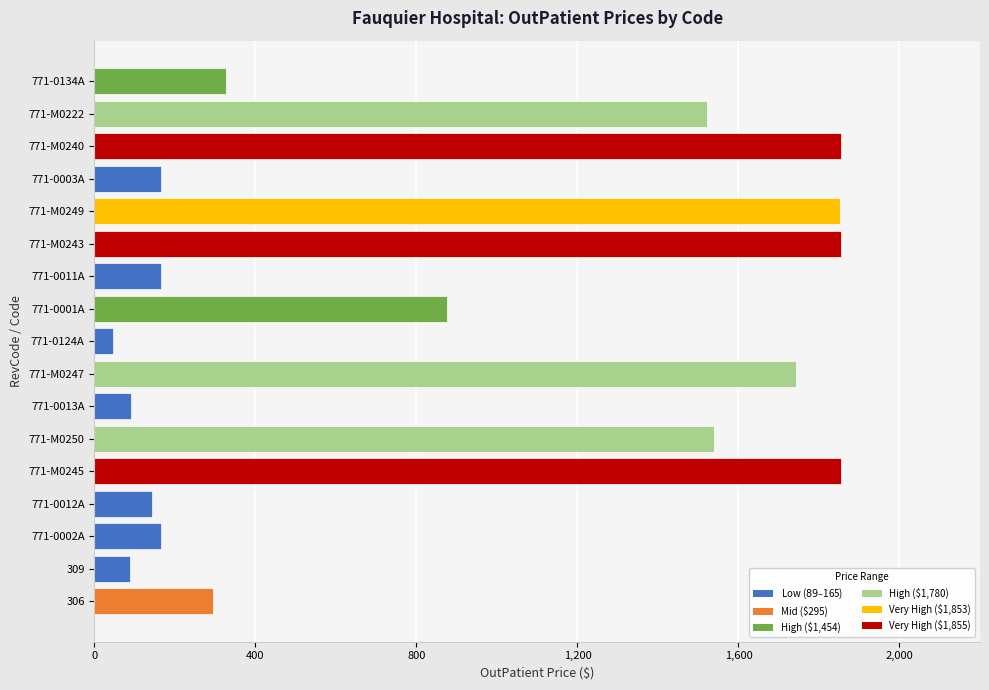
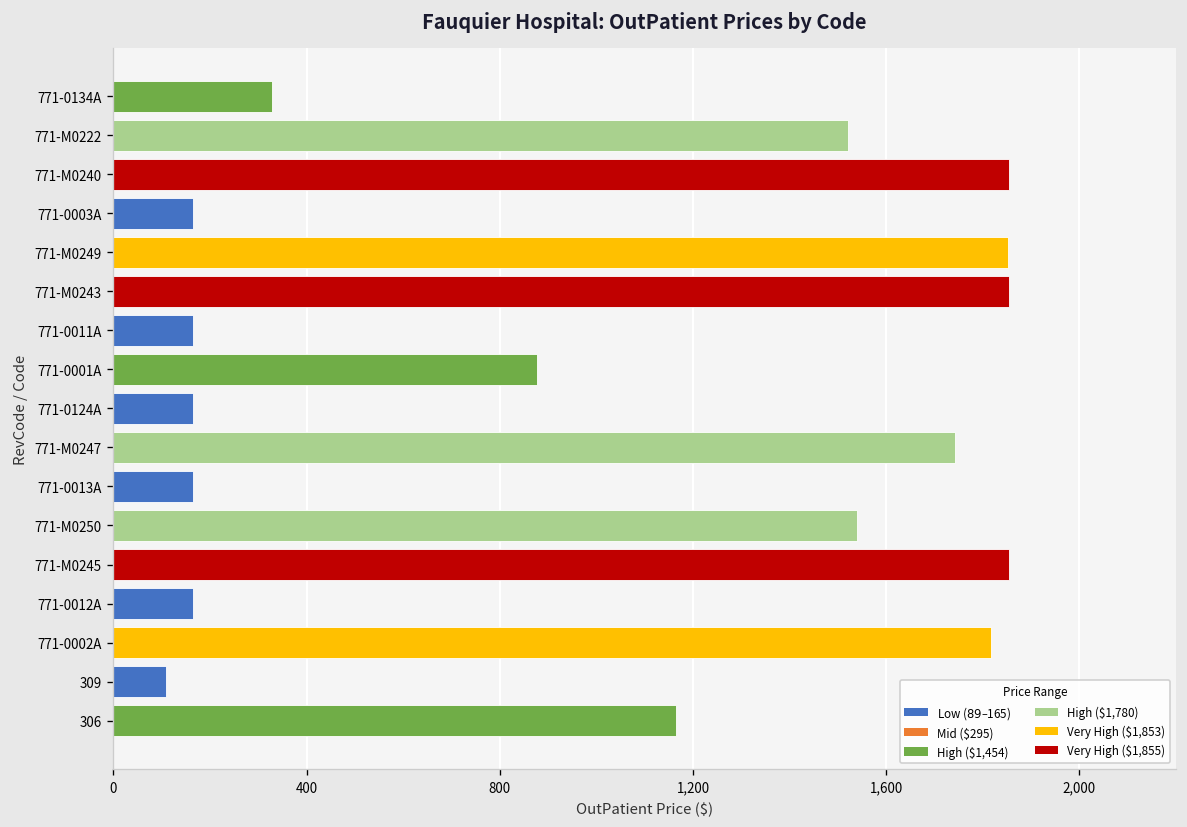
771-0124A: 50 -> 170
771-0013A: 90 -> 170
771-0012A: 140 -> 170
771-0002A: 170 -> 1,820
309: 90 -> 110
306: 300 -> 1,170
